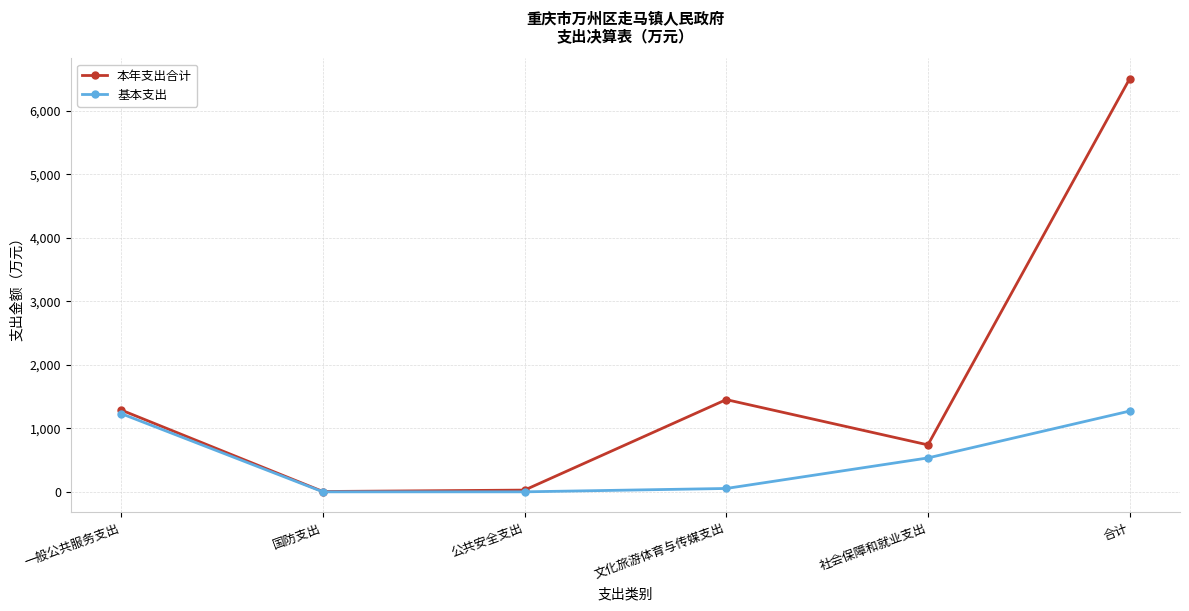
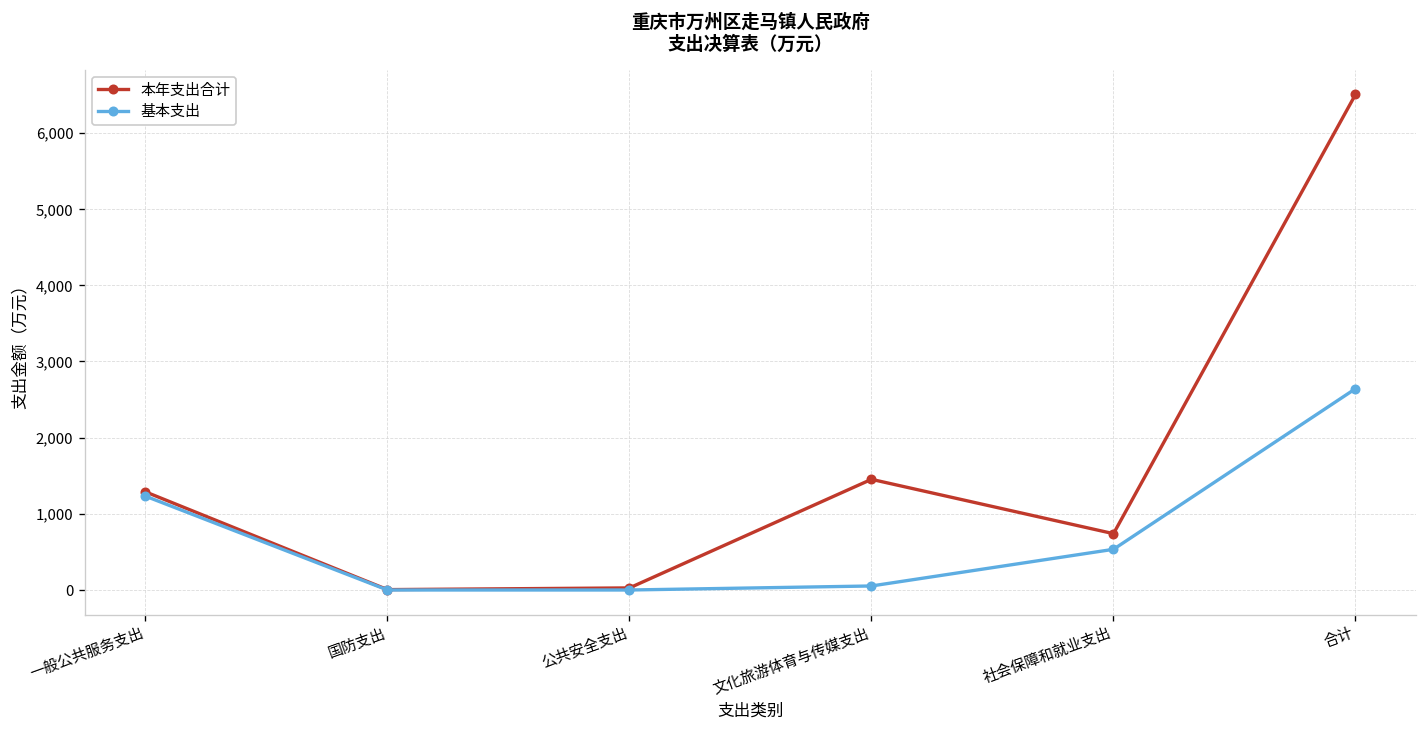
基本支出, 合计: 1,300 -> 2,600
